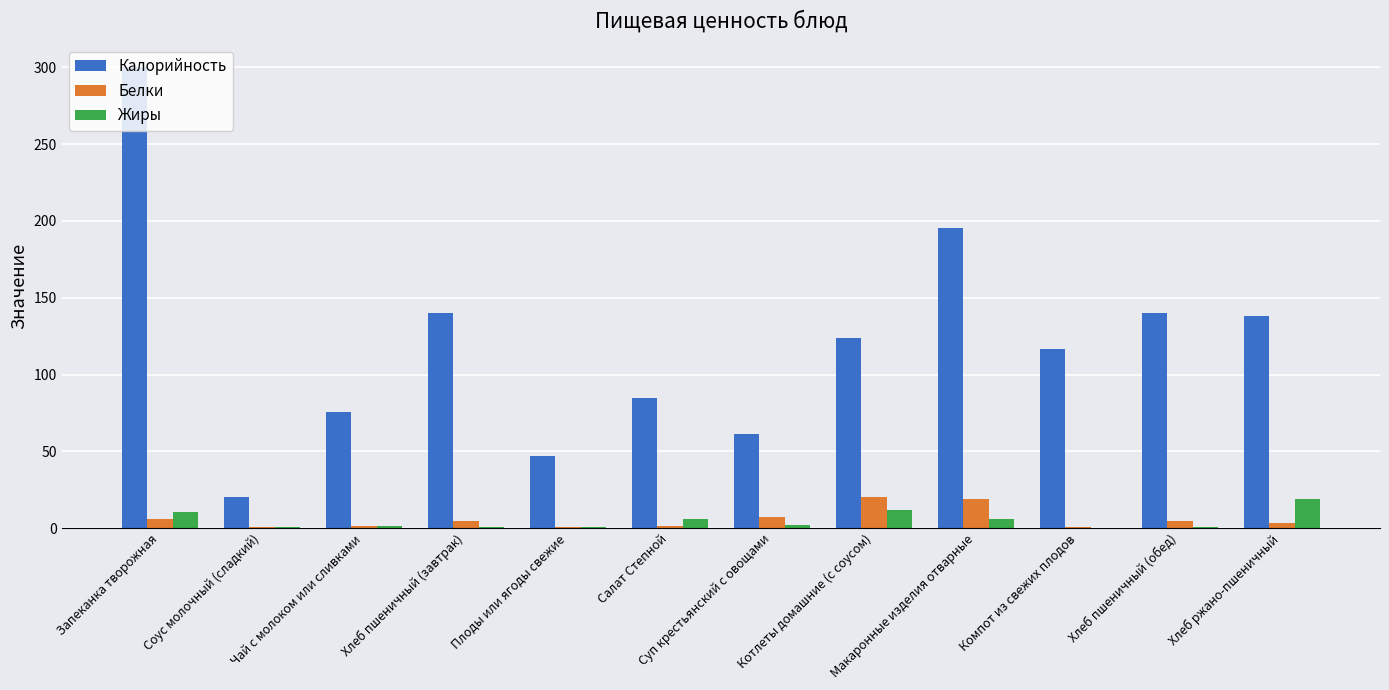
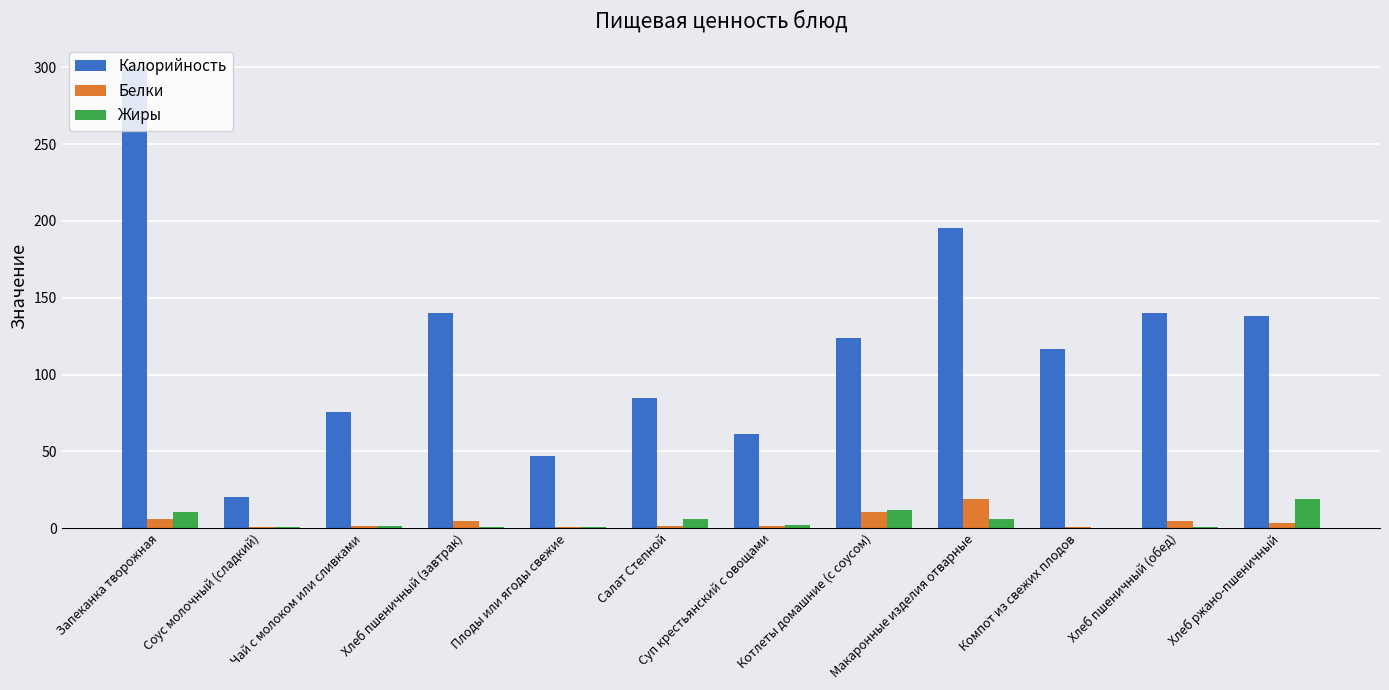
Белки, Суп крестьянский с овощами: 7 -> 1
Белки, Котлеты домашние (с соусом): 21 -> 11
